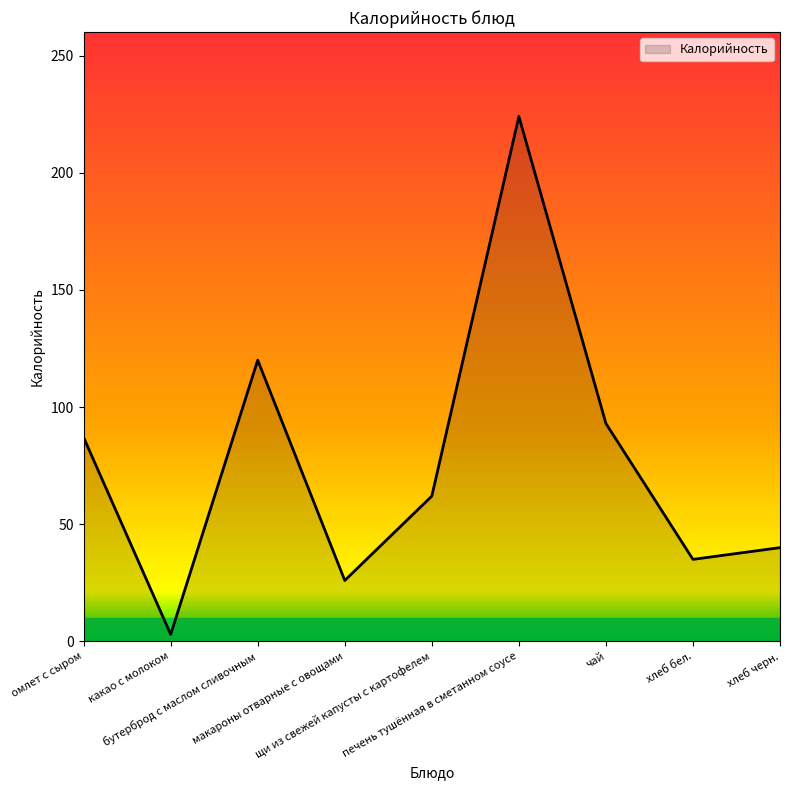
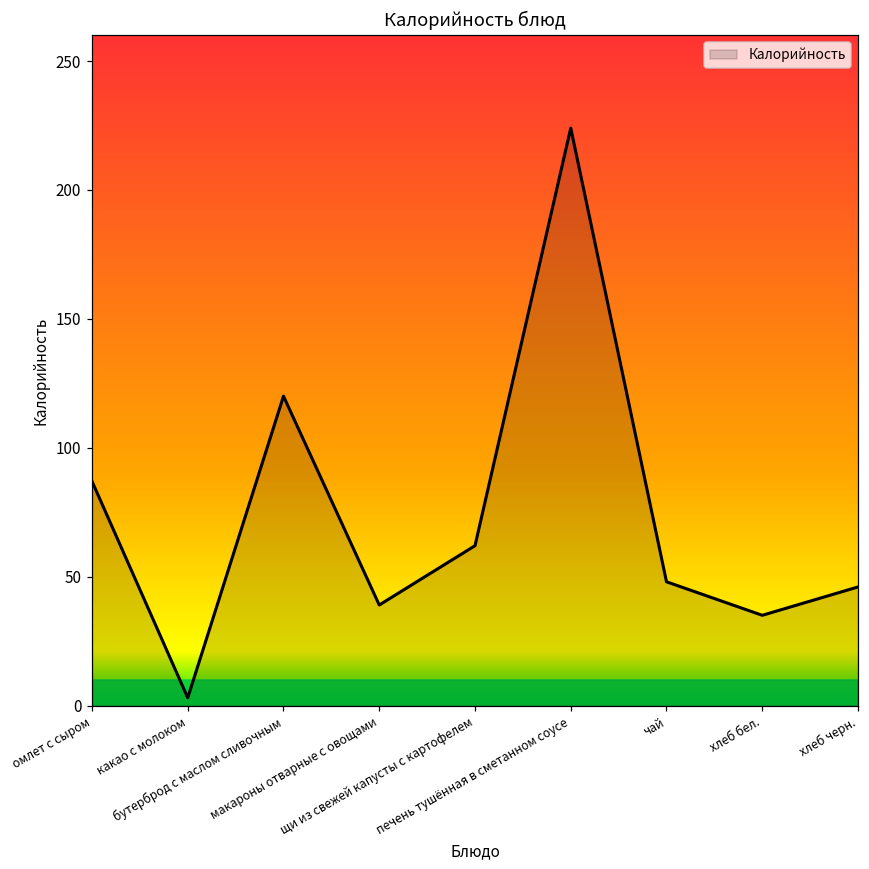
макароны отварные с овощами: 26 -> 39
чай: 93 -> 48
хлеб черн.: 40 -> 46
